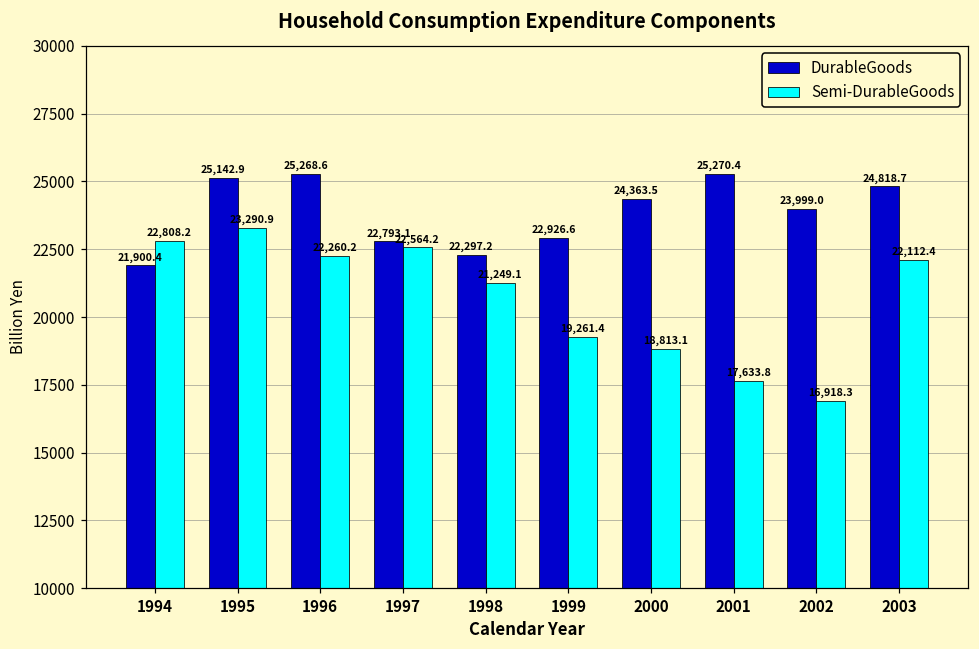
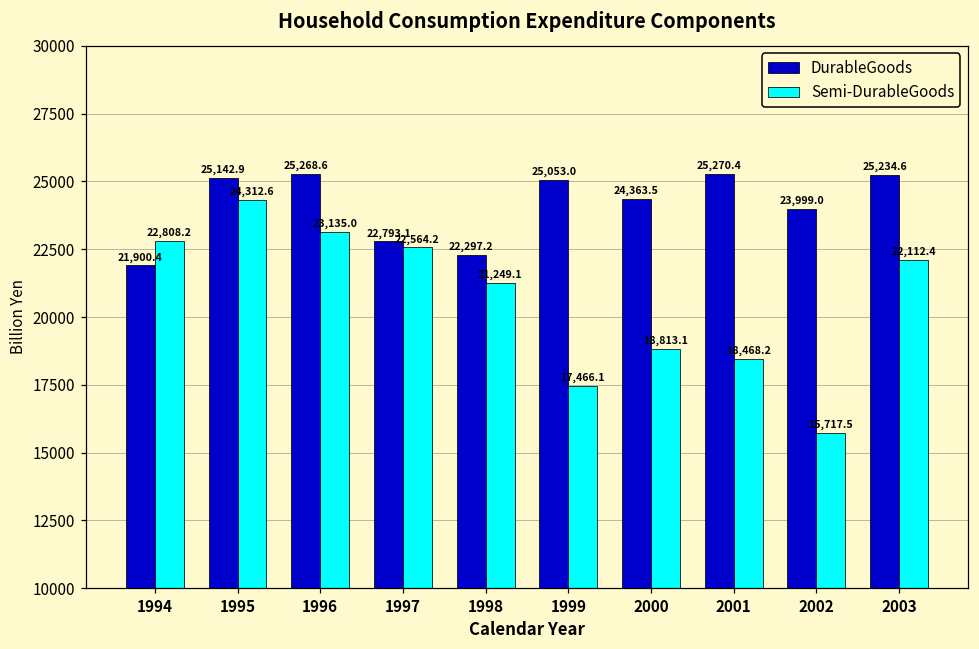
Semi-DurableGoods, 1995: 23,290.9 -> 24,312.6
Semi-DurableGoods, 1996: 22,260.2 -> 23,135.0
DurableGoods, 1999: 22,926.6 -> 25,053.0
Semi-DurableGoods, 1999: 19,261.4 -> 17,466.1
Semi-DurableGoods, 2001: 17,633.8 -> 18,468.2
Semi-DurableGoods, 2002: 16,918.3 -> 15,717.5
DurableGoods, 2003: 24,818.7 -> 25,234.6
